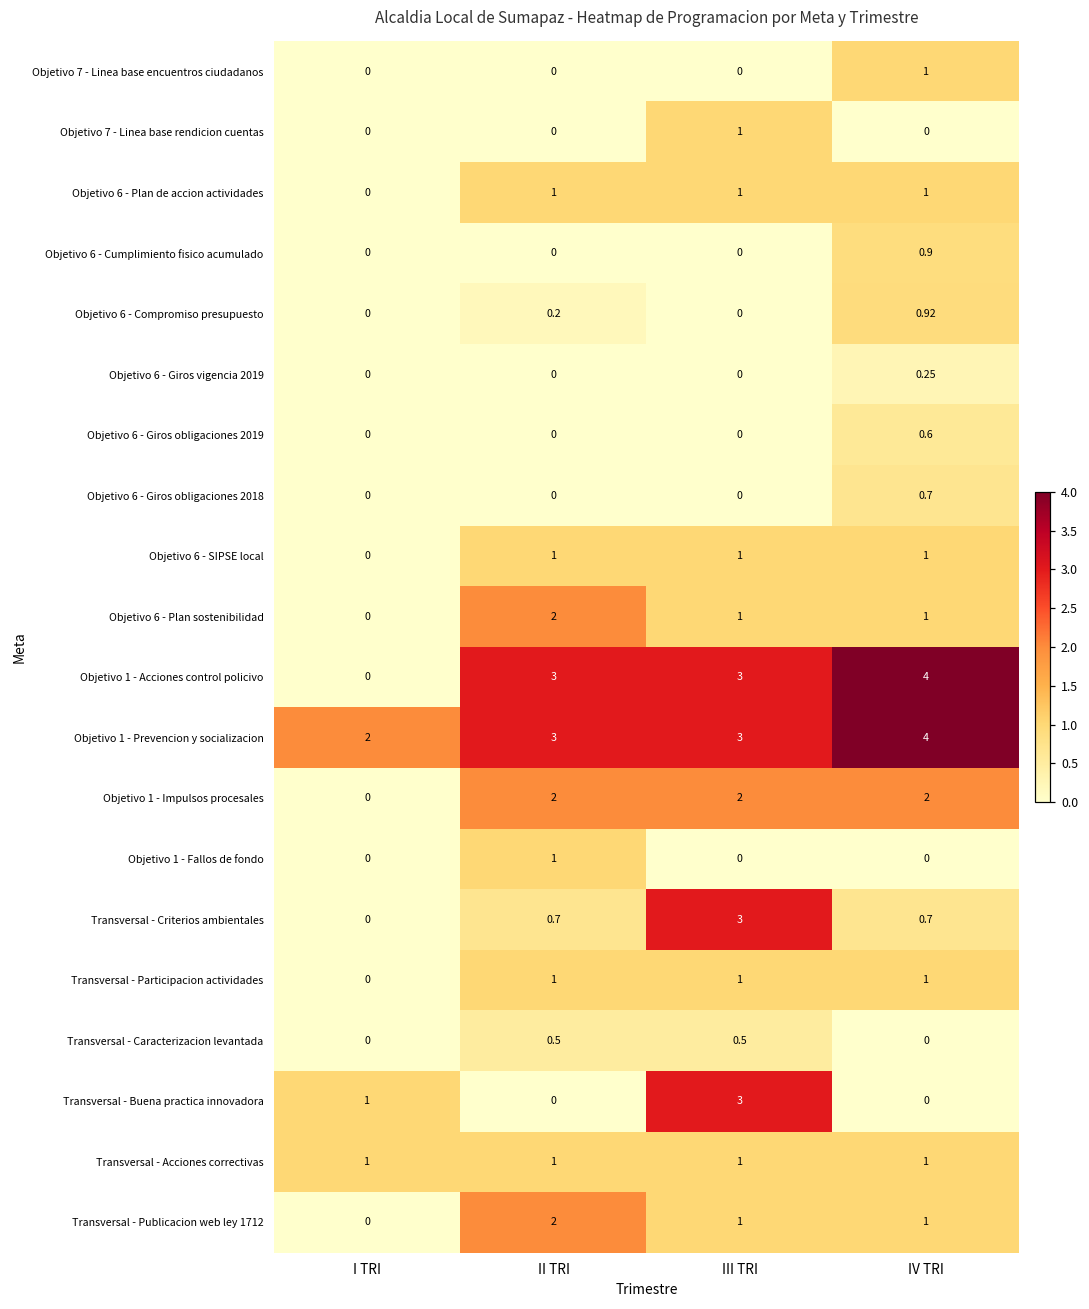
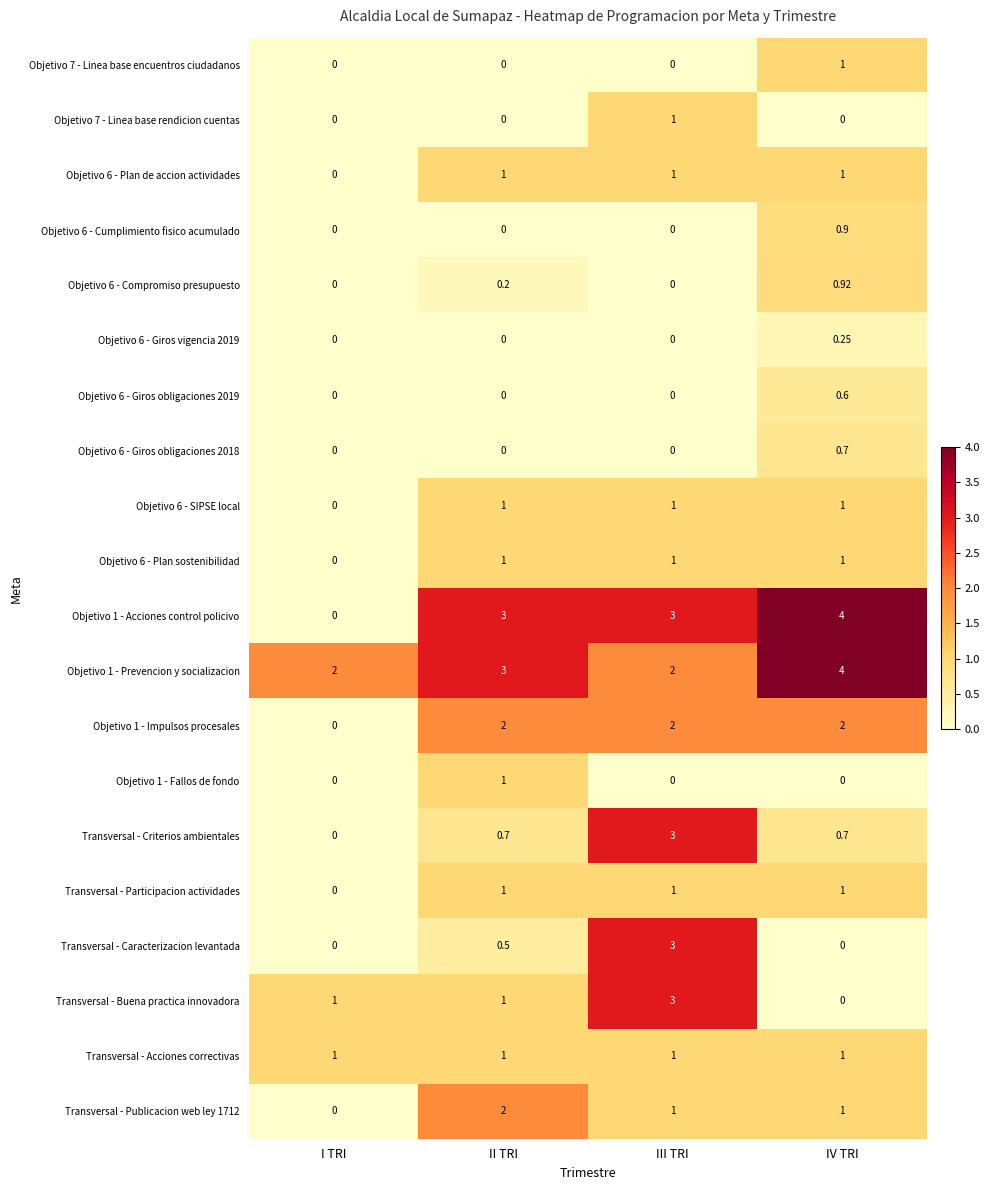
Objetivo 6 - Plan sostenibilidad, II TRI: 2 -> 1
Objetivo 1 - Prevencion y socializacion, III TRI: 3 -> 2
Transversal - Caracterizacion levantada, III TRI: 0.5 -> 3
Transversal - Buena practica innovadora, II TRI: 0 -> 1
